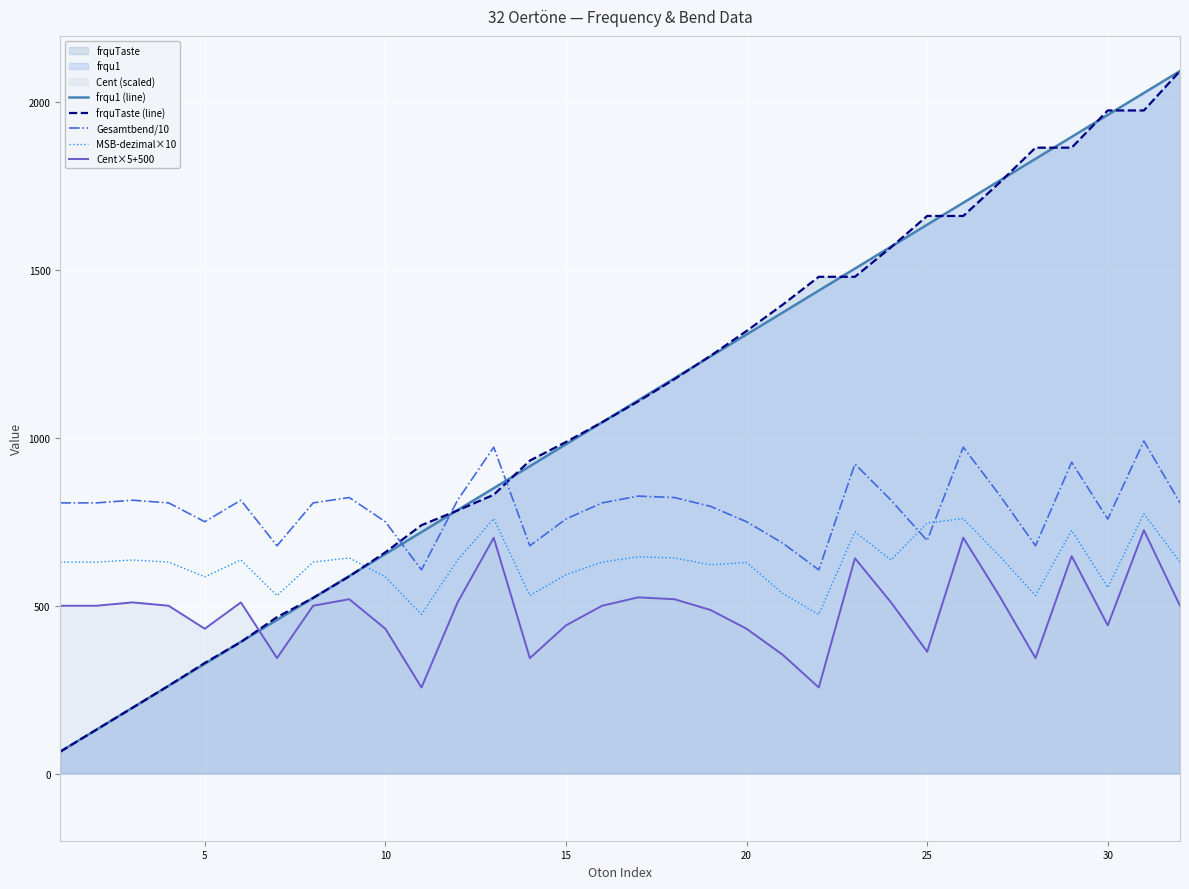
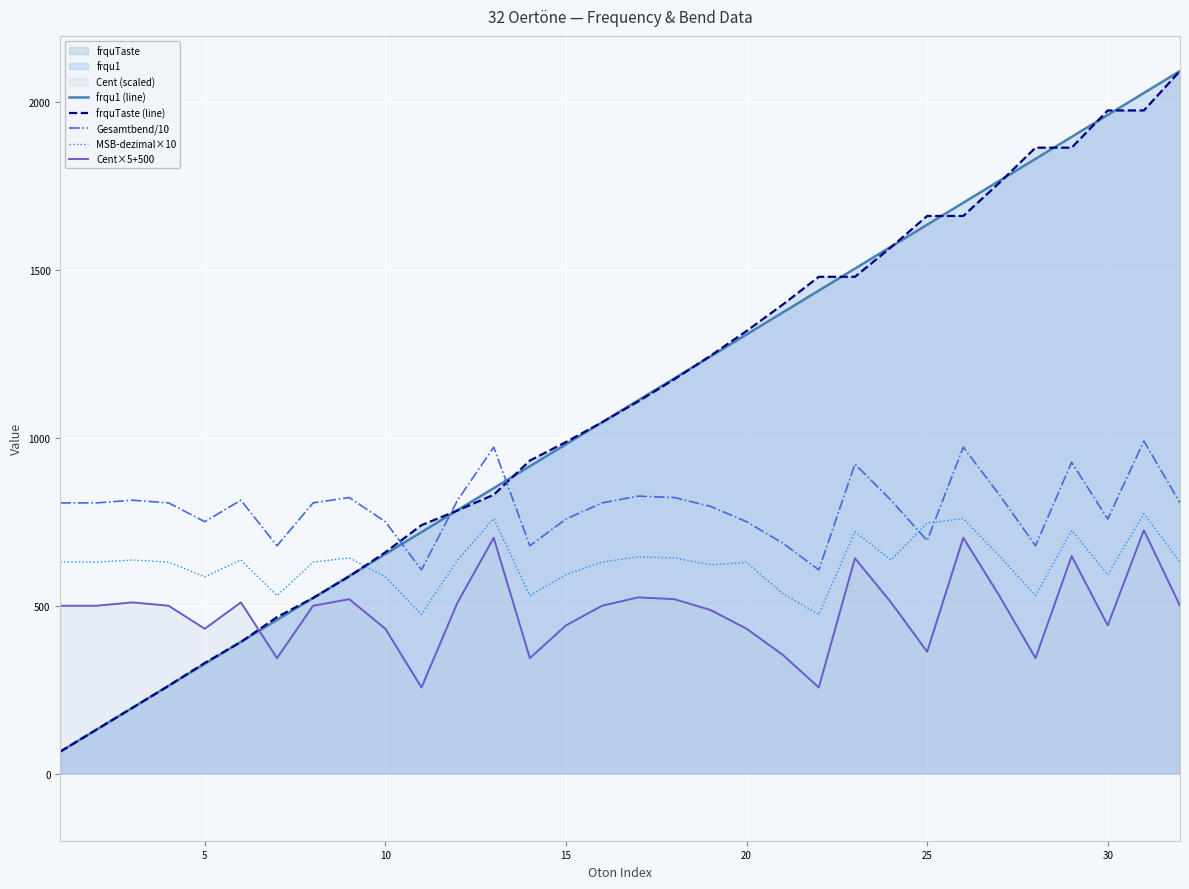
MSB-dezimal×10, 30: 550 -> 590
